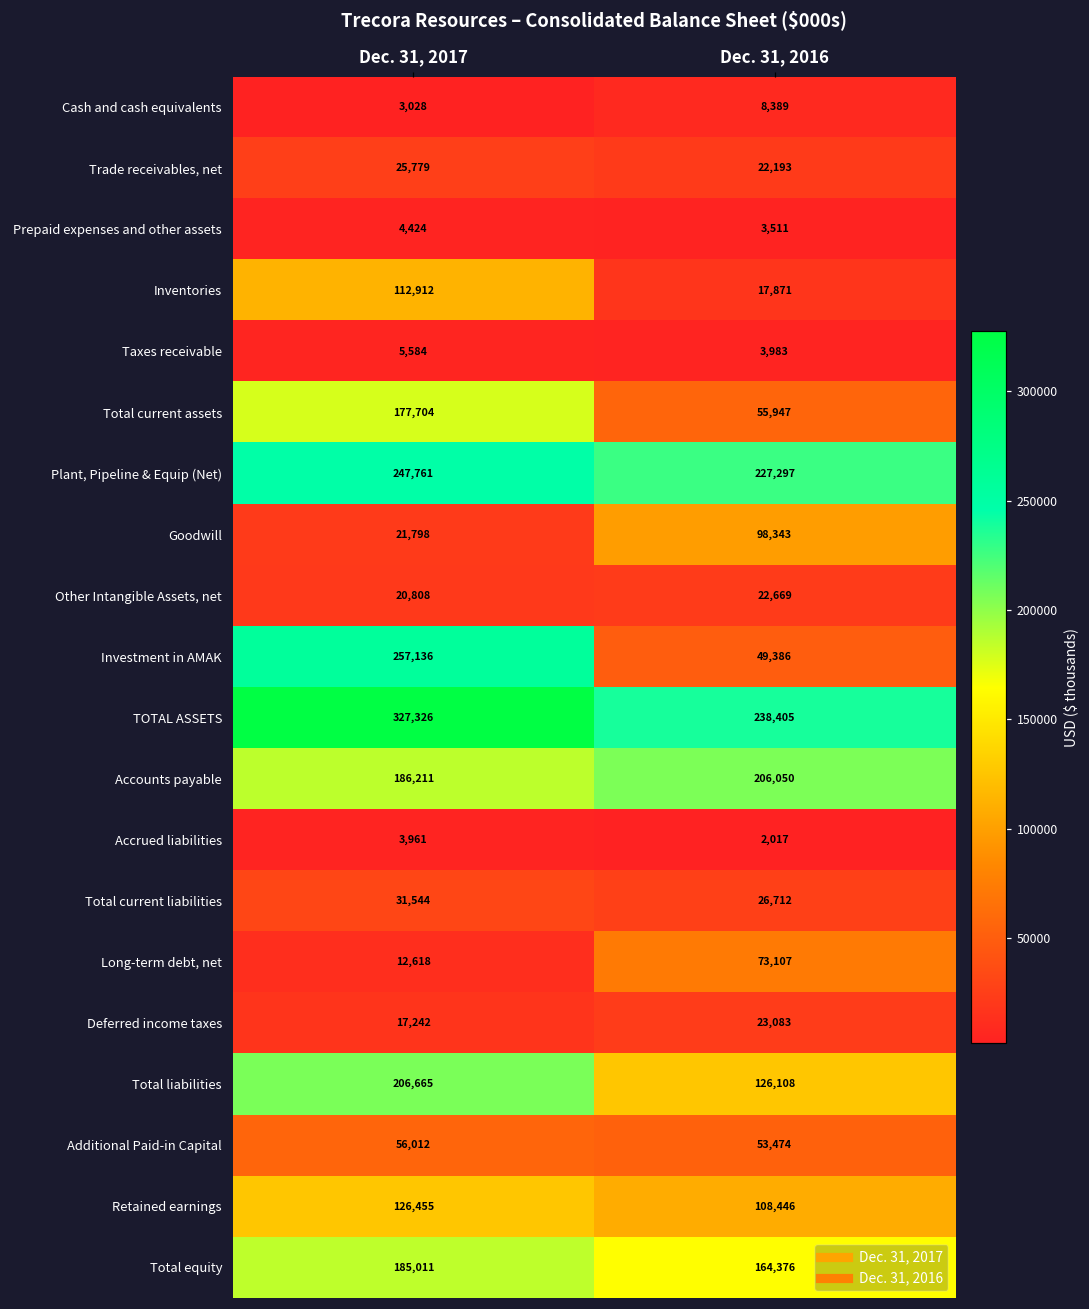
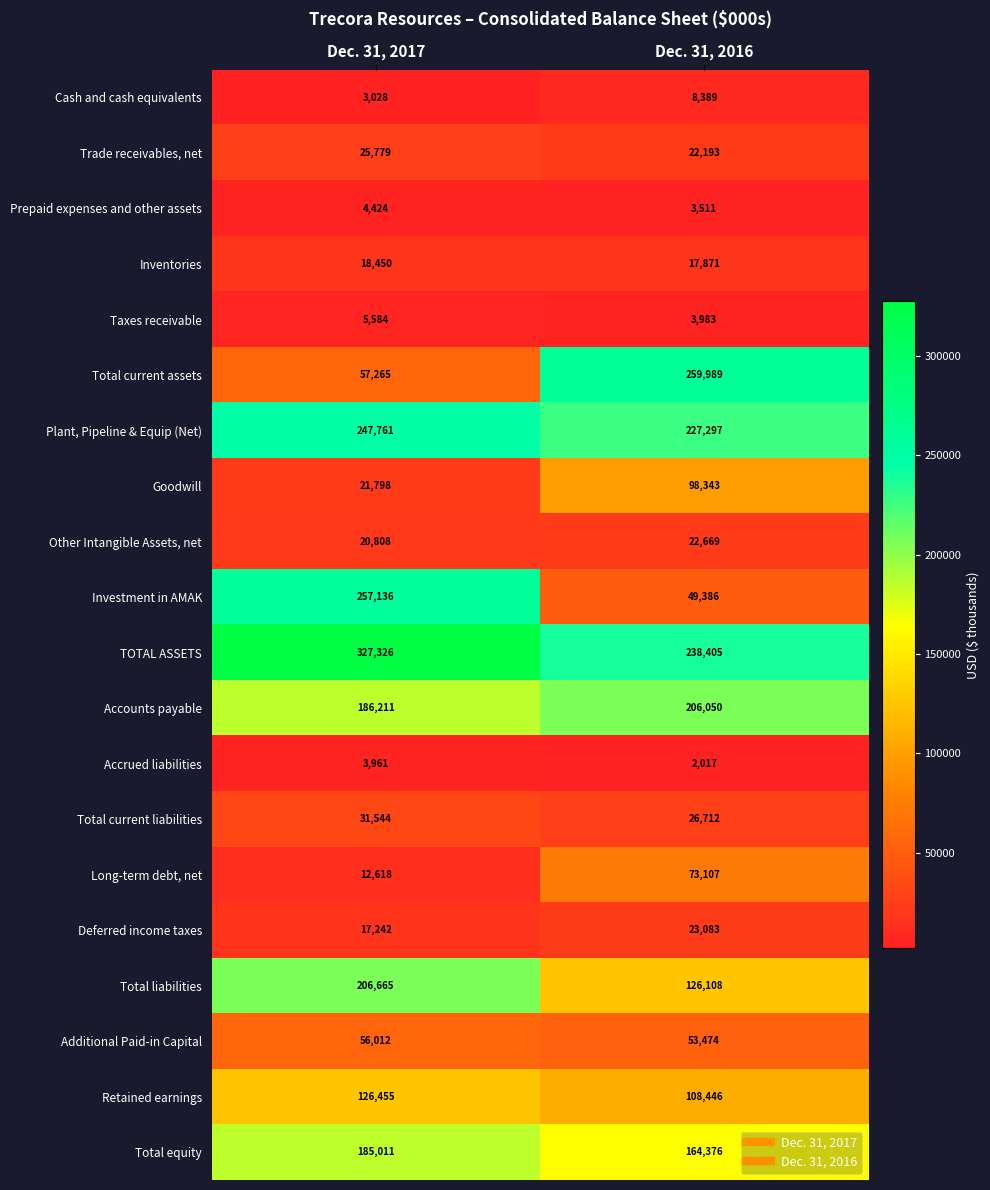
Inventories, Dec. 31, 2017: 112,912 -> 18,450
Total current assets, Dec. 31, 2017: 177,704 -> 57,265
Total current assets, Dec. 31, 2016: 55,947 -> 259,989
